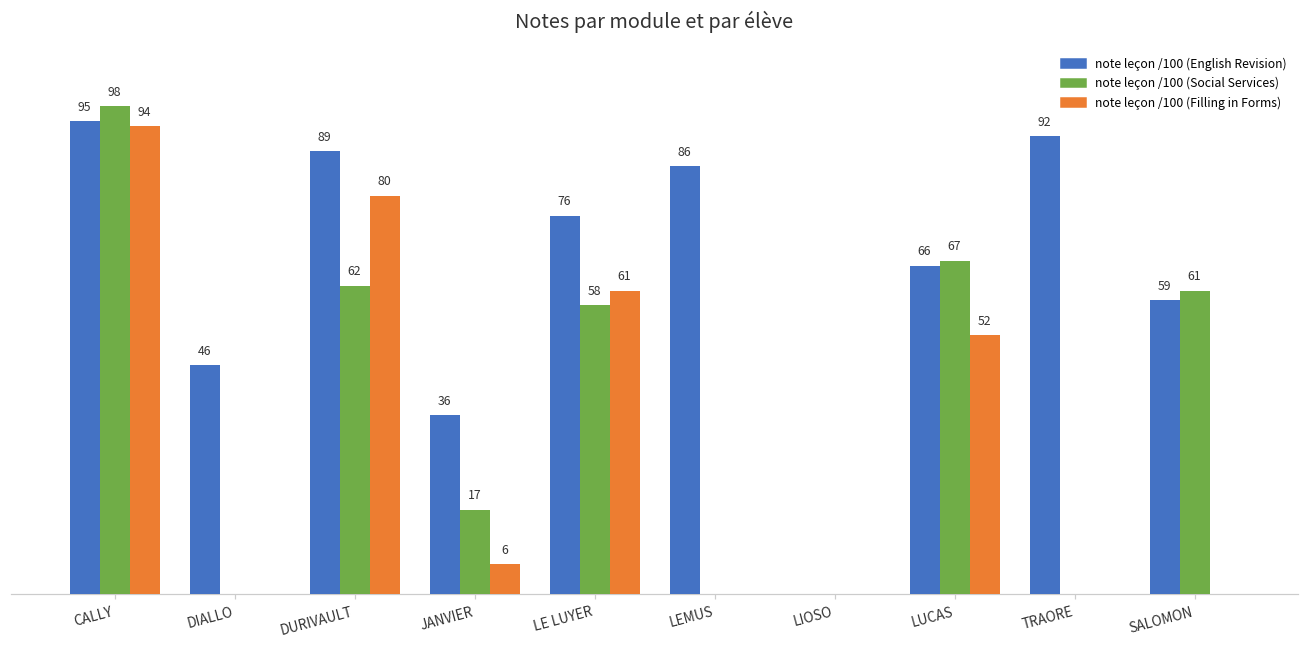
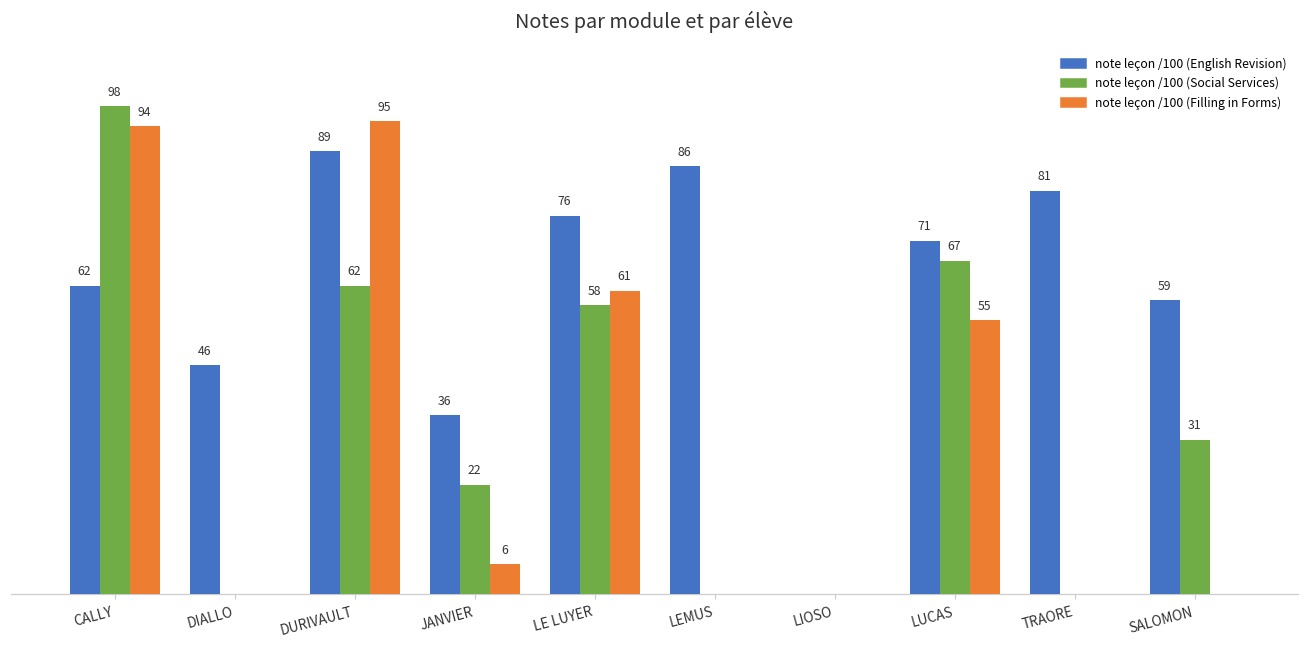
note leçon /100 (English Revision), CALLY: 95 -> 62
note leçon /100 (Filling in Forms), DURIVAULT: 80 -> 95
note leçon /100 (Social Services), JANVIER: 17 -> 22
note leçon /100 (English Revision), LUCAS: 66 -> 71
note leçon /100 (Filling in Forms), LUCAS: 52 -> 55
note leçon /100 (English Revision), TRAORE: 92 -> 81
note leçon /100 (Social Services), SALOMON: 61 -> 31
